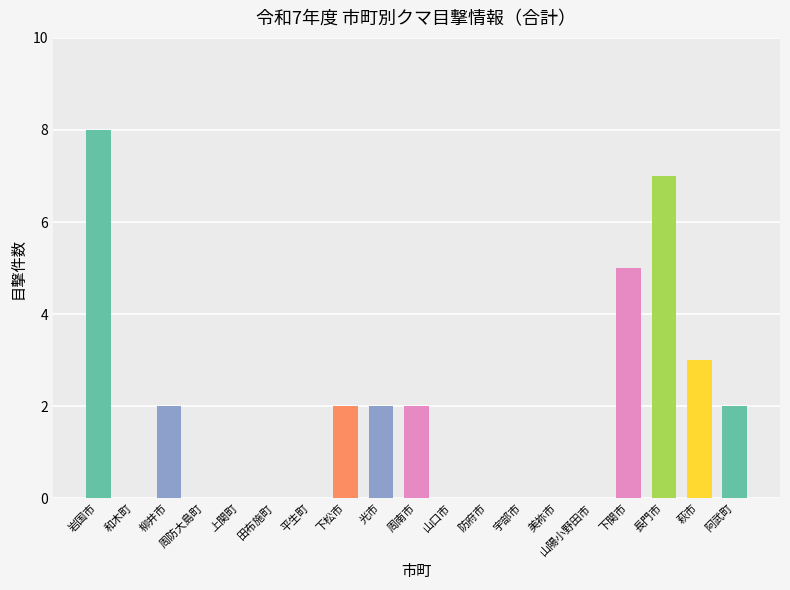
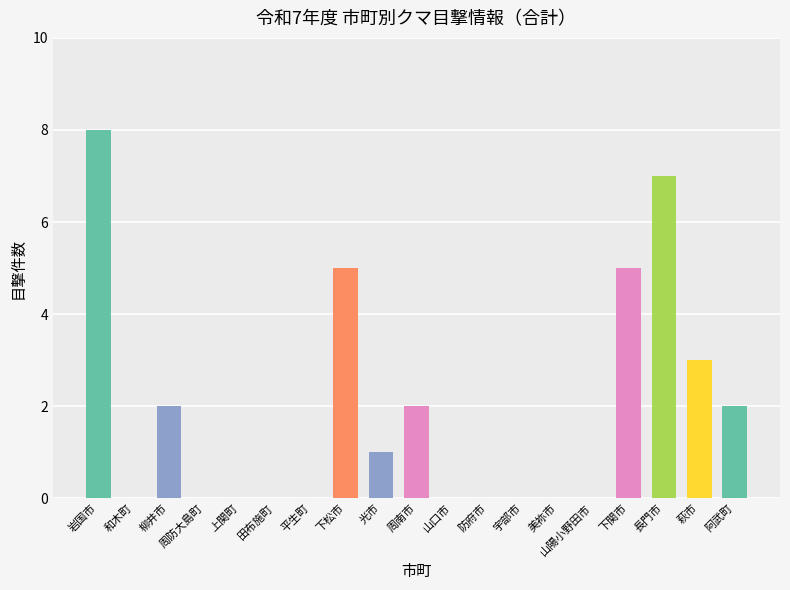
下松市: 2 -> 5
光市: 2 -> 1
